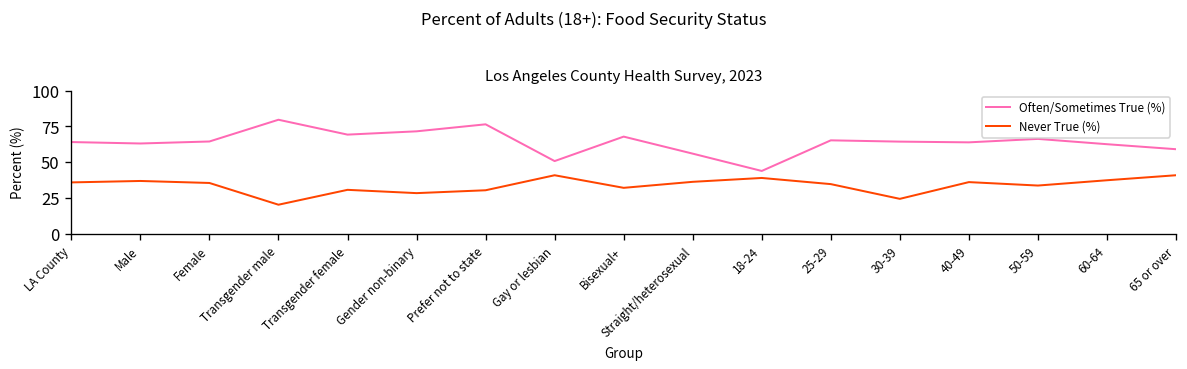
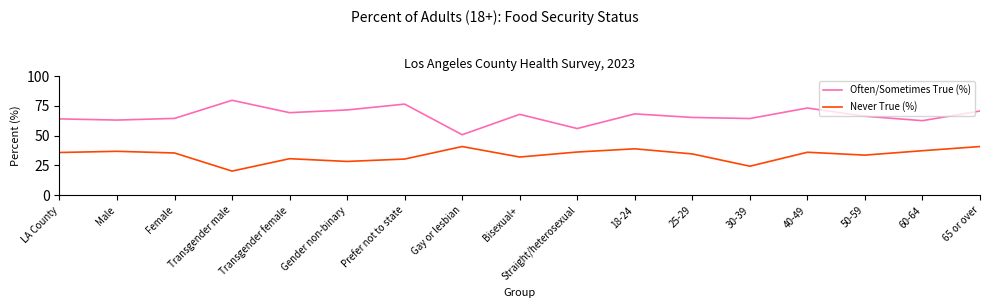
Often/Sometimes True (%), 18-24: 44 -> 68
Often/Sometimes True (%), 40-49: 64 -> 73
Often/Sometimes True (%), 65 or over: 59 -> 71
